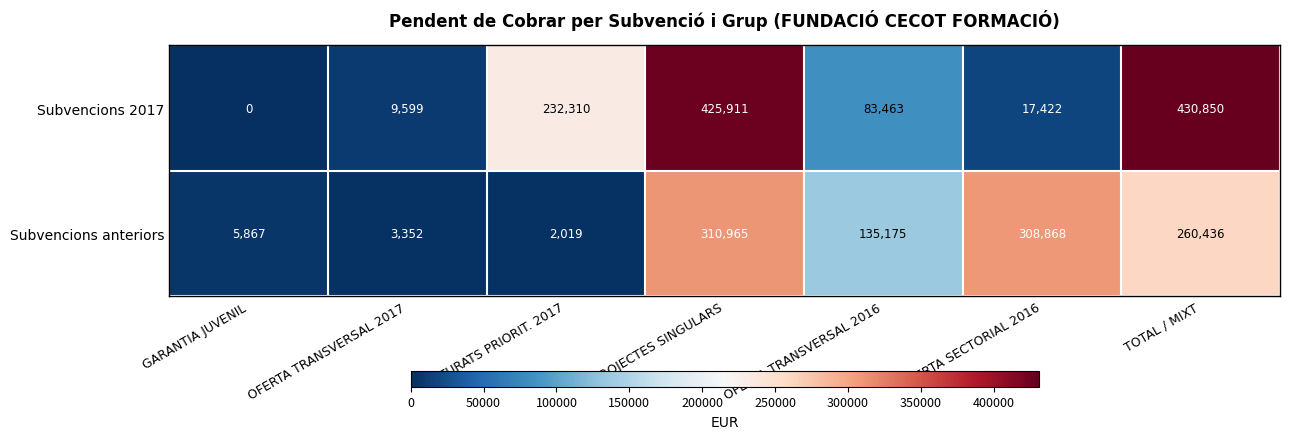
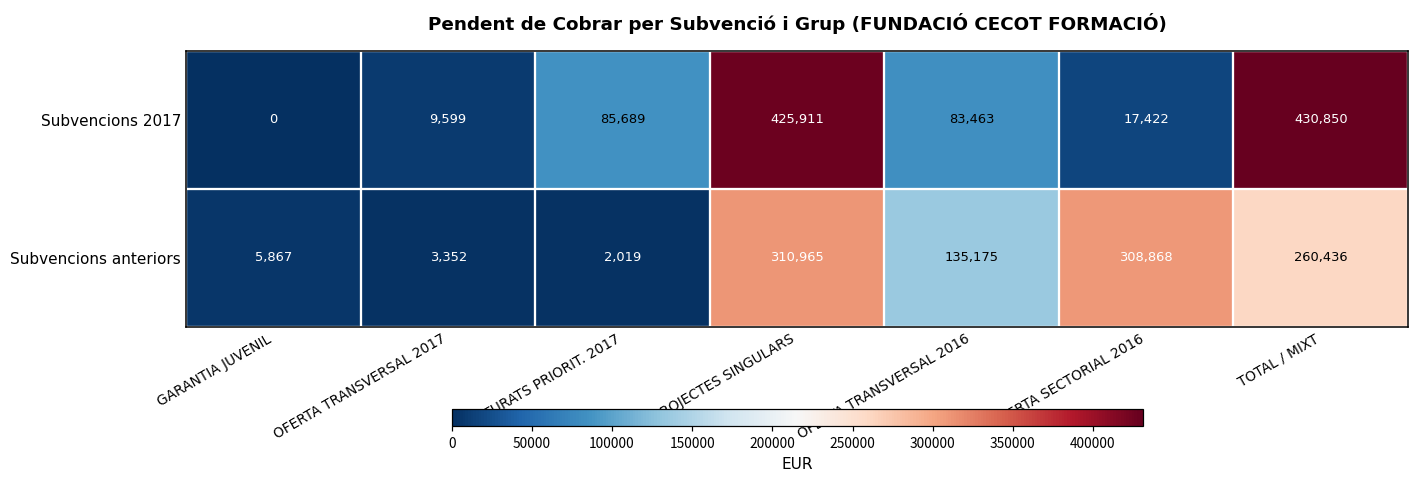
Subvencions 2017, ATURATS PRIORIT. 2017: 232,310 -> 85,689
